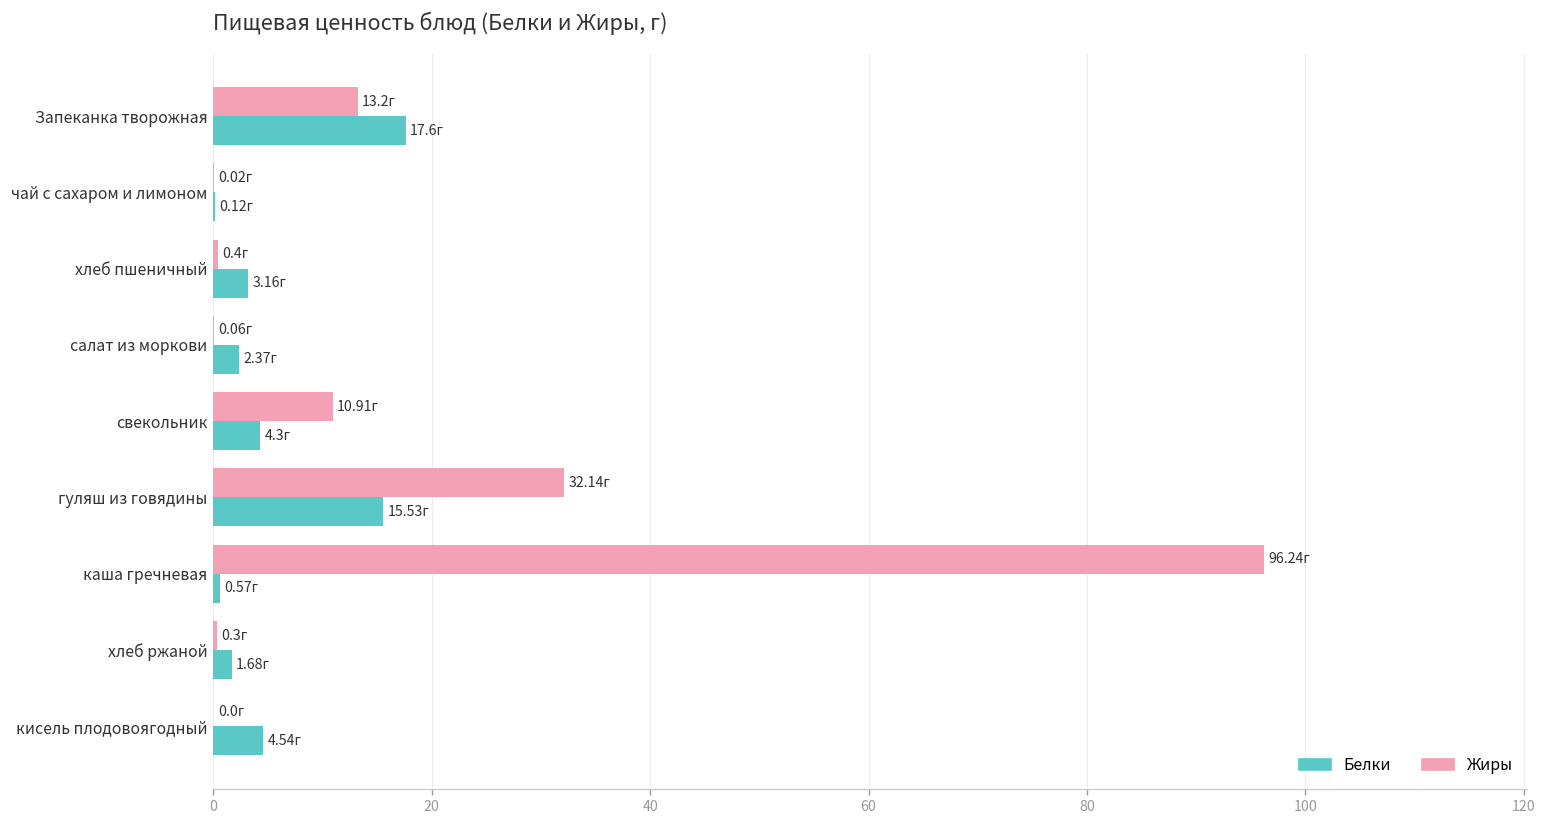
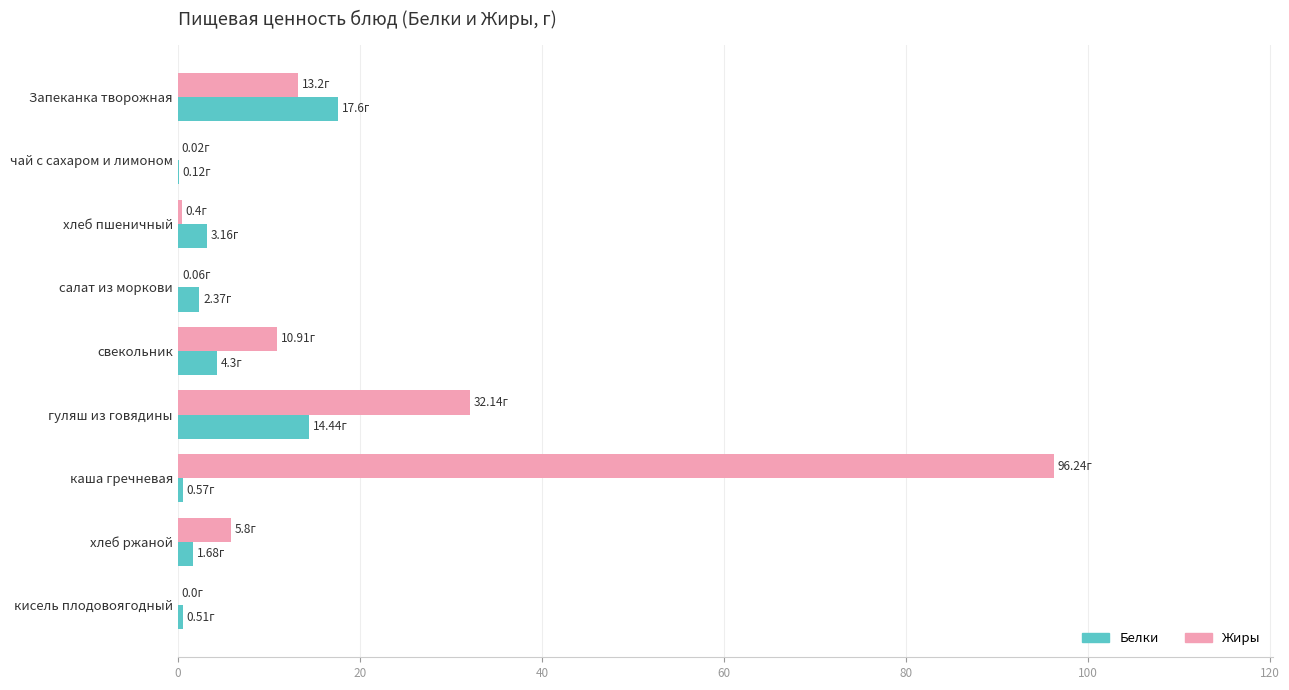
Белки, гуляш из говядины: 15.53г -> 14.44г
Жиры, хлеб ржаной: 0.3г -> 5.8г
Белки, кисель плодовоягодный: 4.54г -> 0.51г
